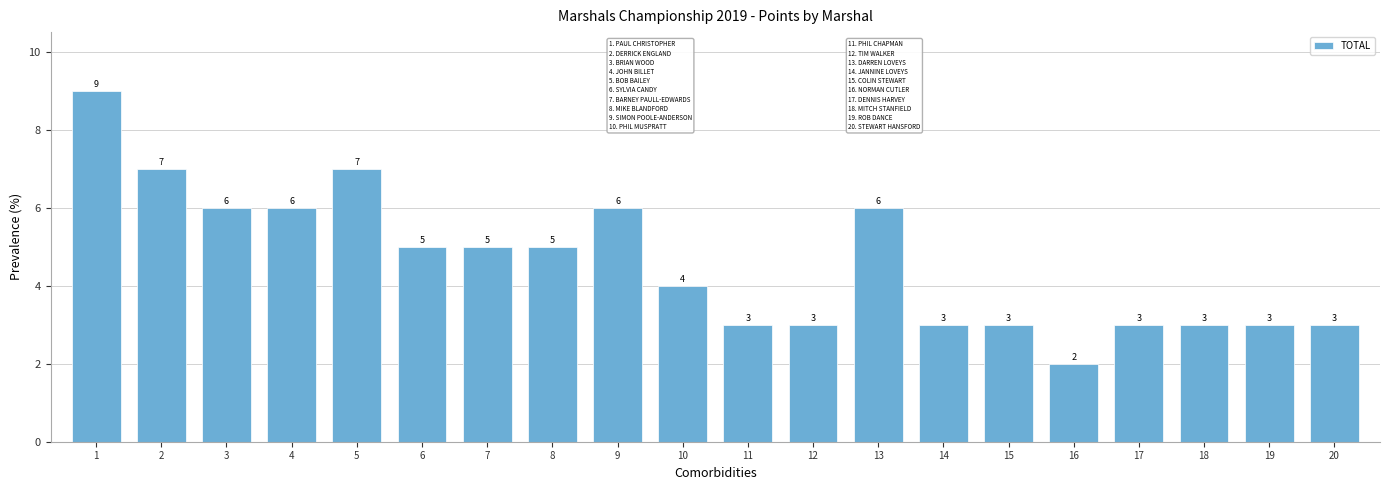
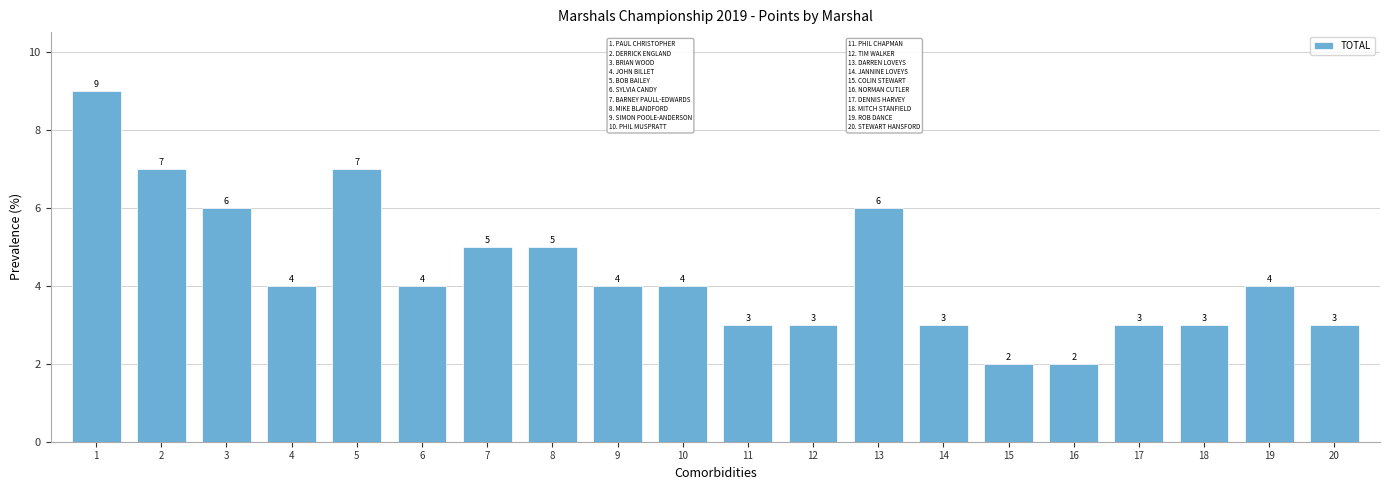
4: 6 -> 4
6: 5 -> 4
9: 6 -> 4
15: 3 -> 2
19: 3 -> 4
